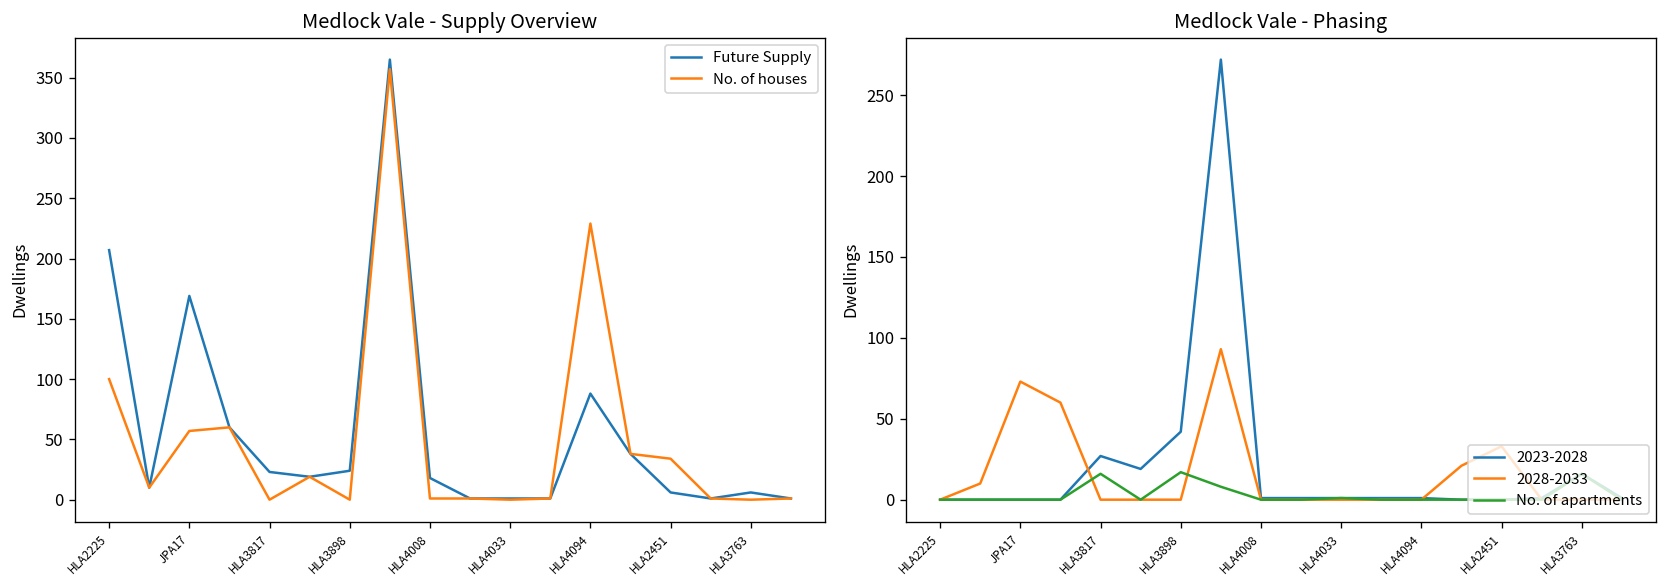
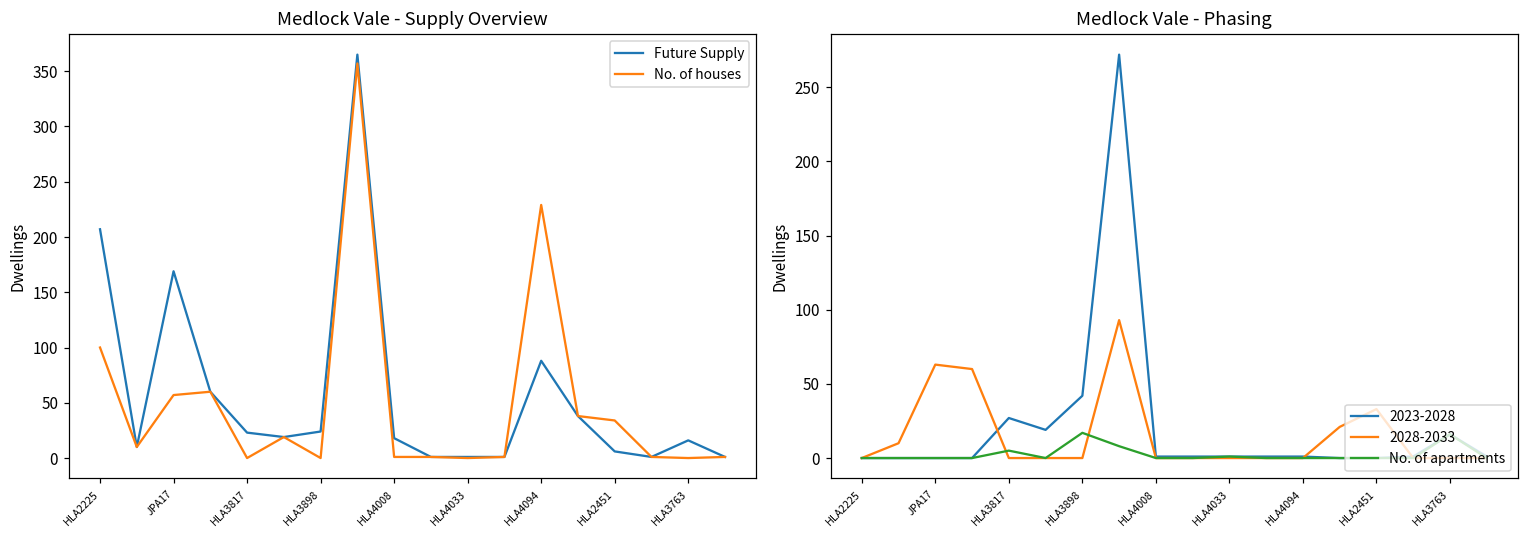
Medlock Vale - Supply Overview, Future Supply, HLA3763: 6 -> 16
Medlock Vale - Phasing, 2028-2033, JPA17: 73 -> 63
Medlock Vale - Phasing, No. of apartments, HLA3817: 16 -> 5
